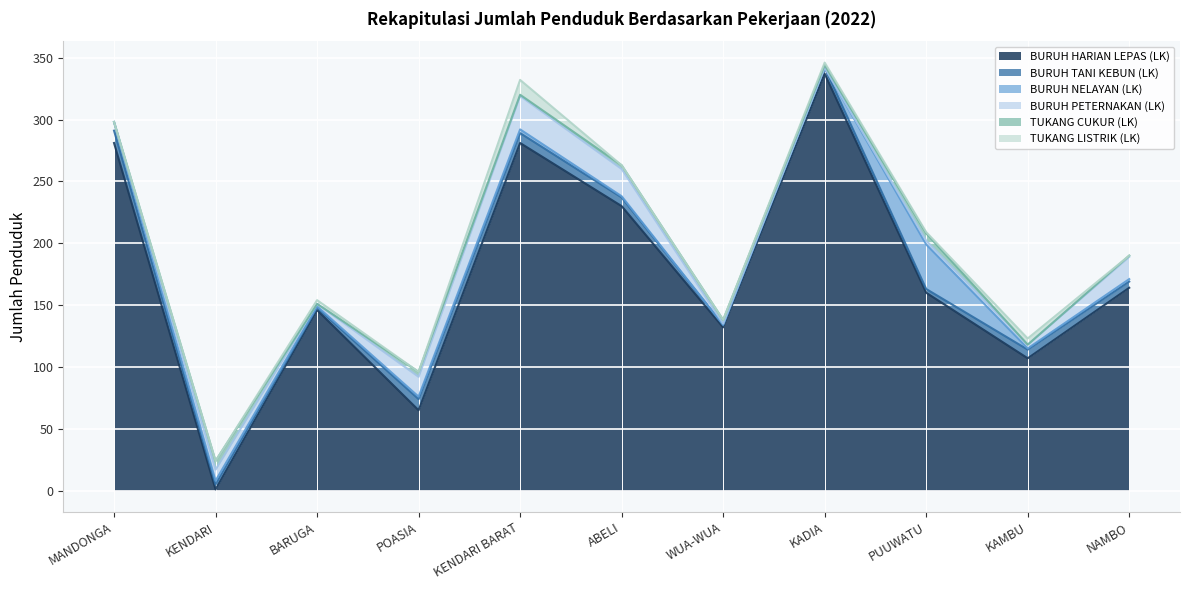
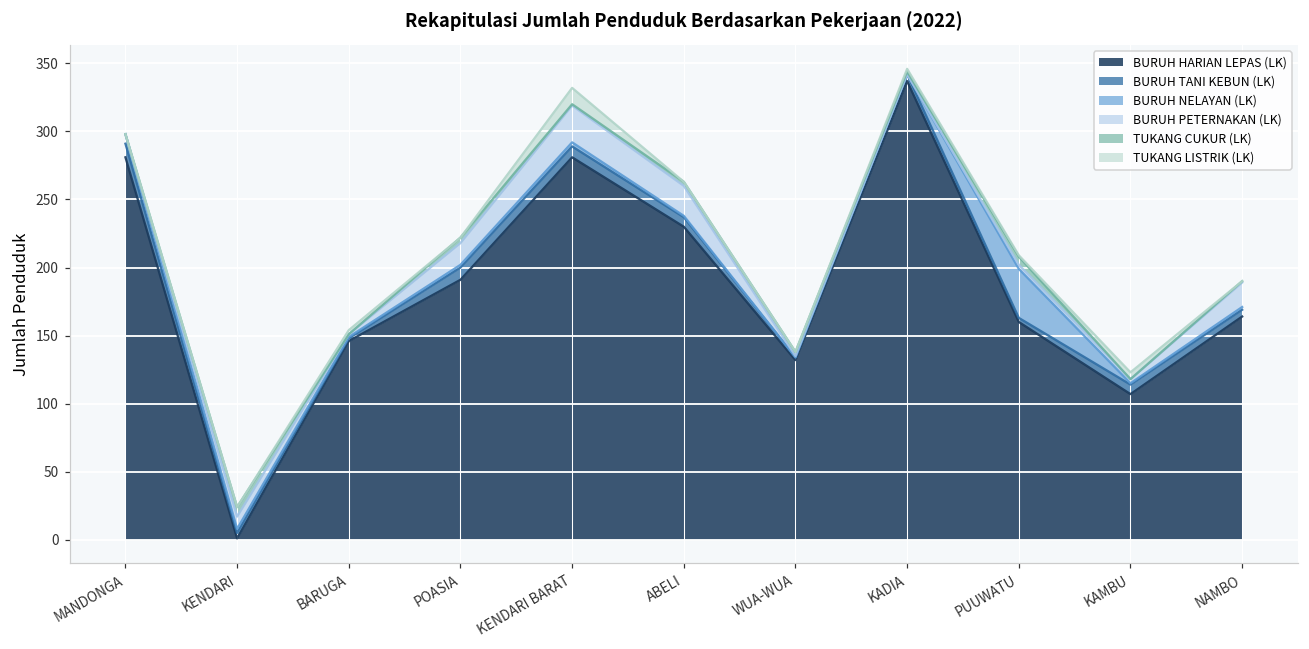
BURUH HARIAN LEPAS (LK), POASIA: 65 -> 191
